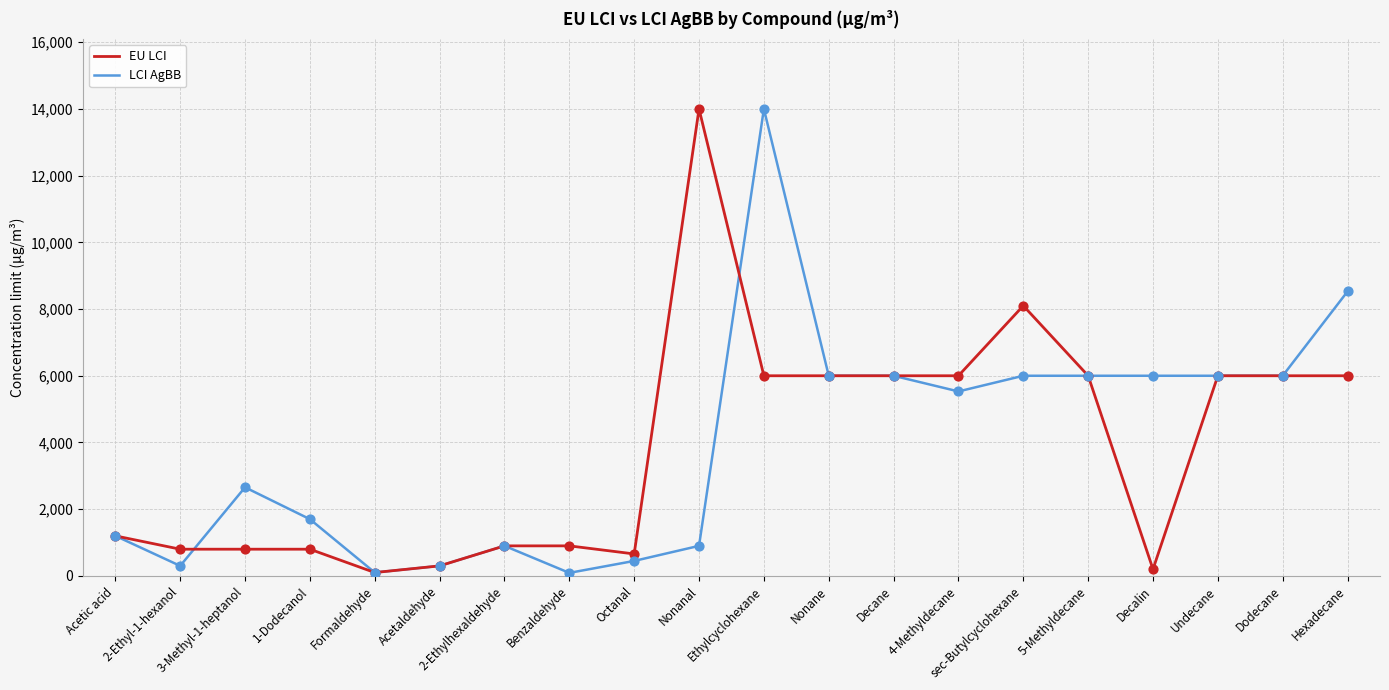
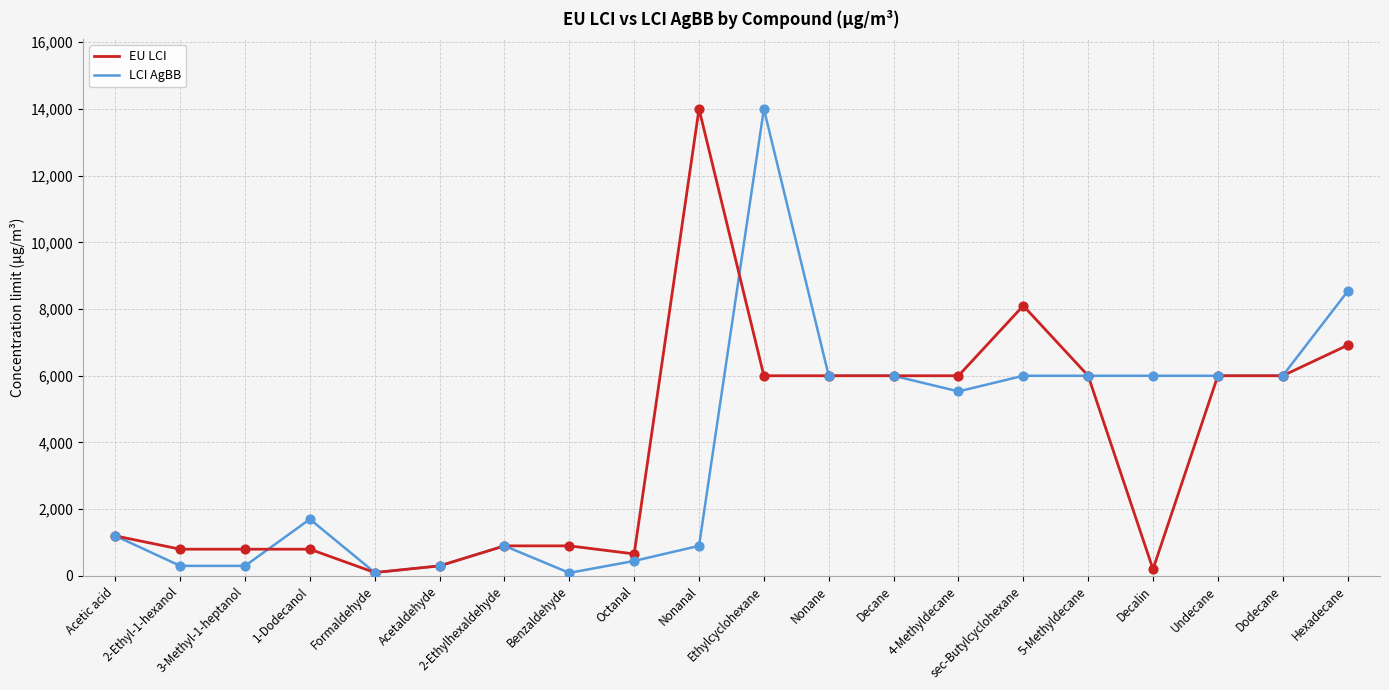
LCI AgBB, 3-Methyl-1-heptanol: 2,700 -> 300
EU LCI, Hexadecane: 6,000 -> 6,900
